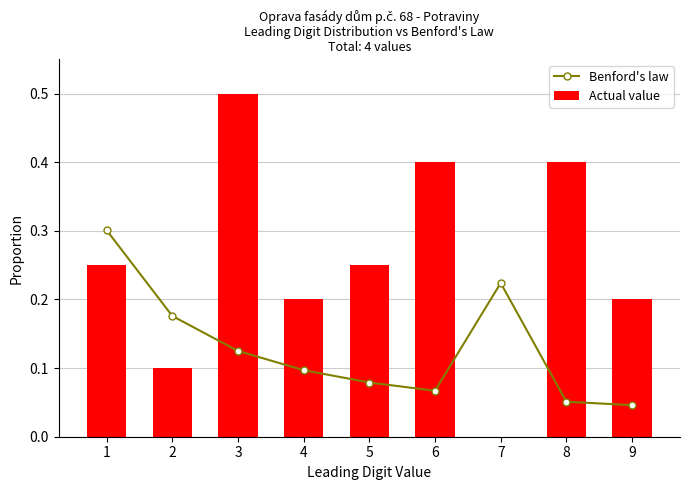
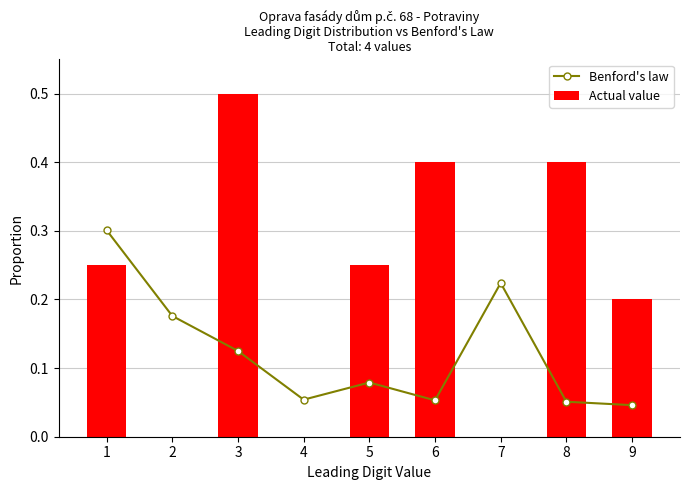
Actual value, 2: 0.1 -> 0.0
Benford's law, 4: 0.10 -> 0.05
Actual value, 4: 0.2 -> 0.0
Benford's law, 6: 0.07 -> 0.05
